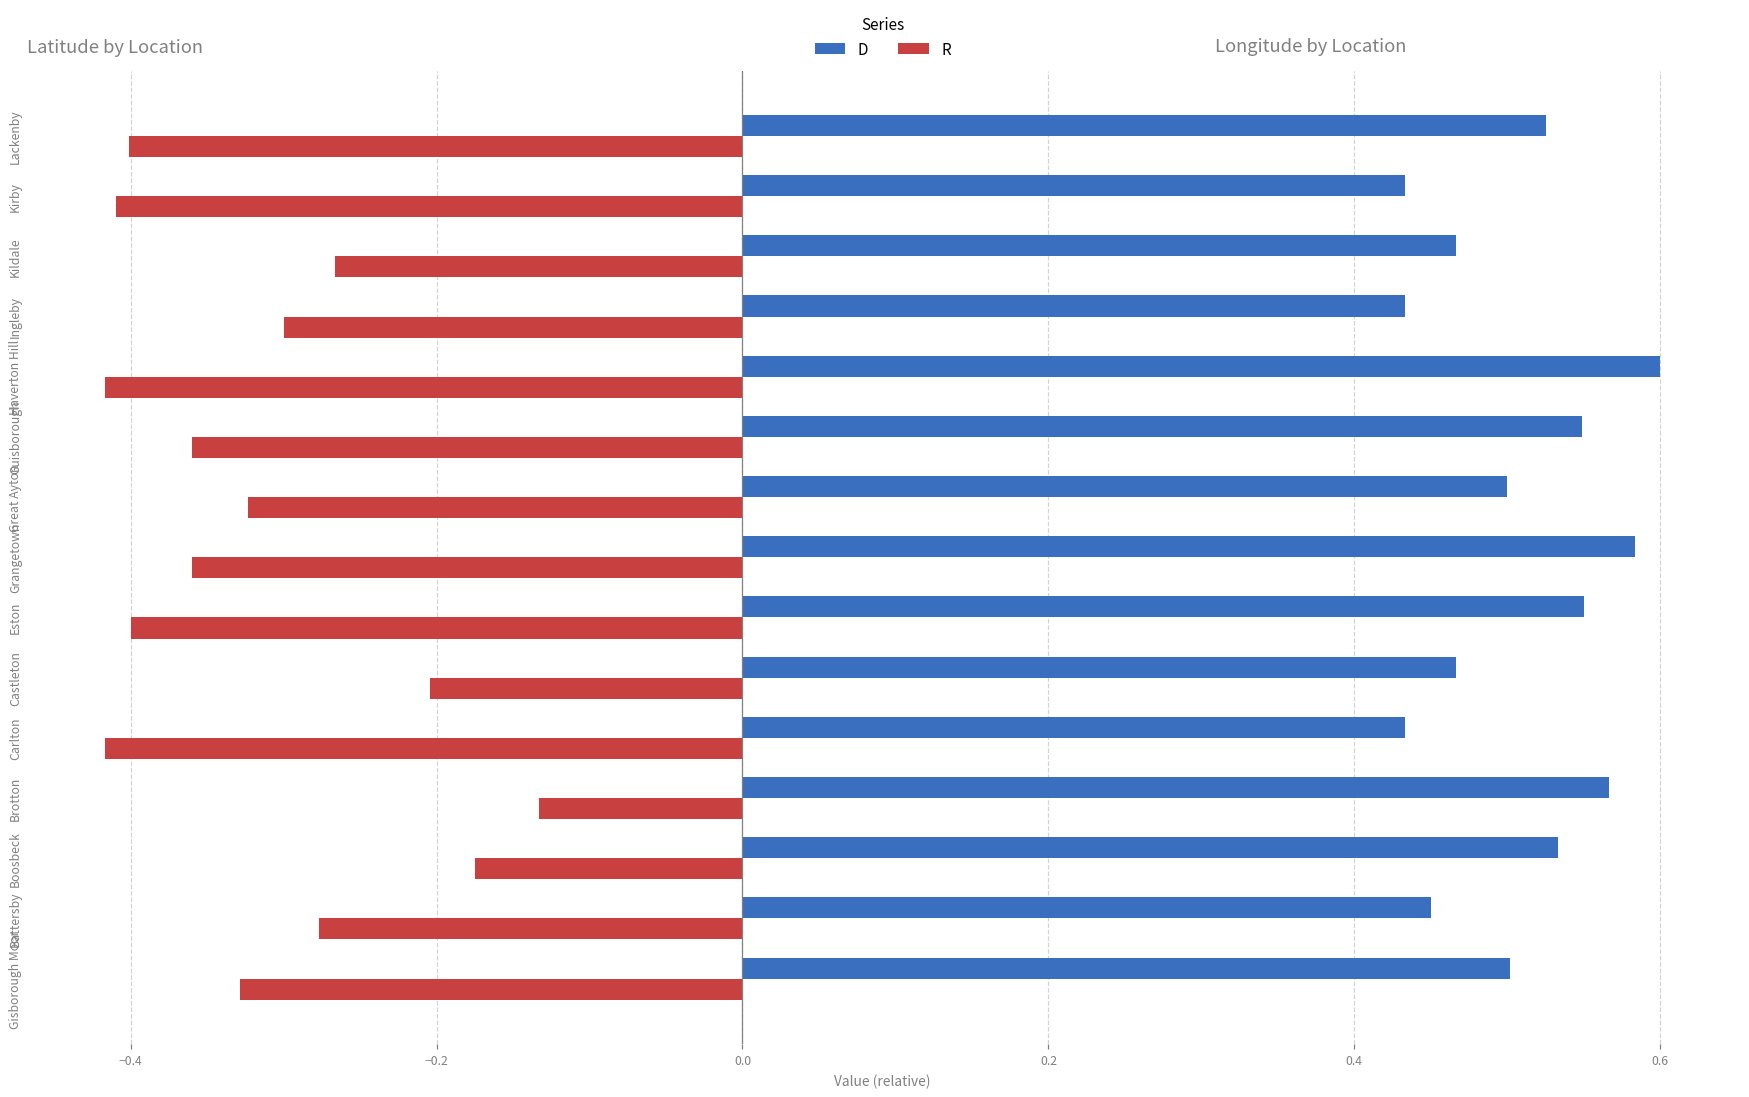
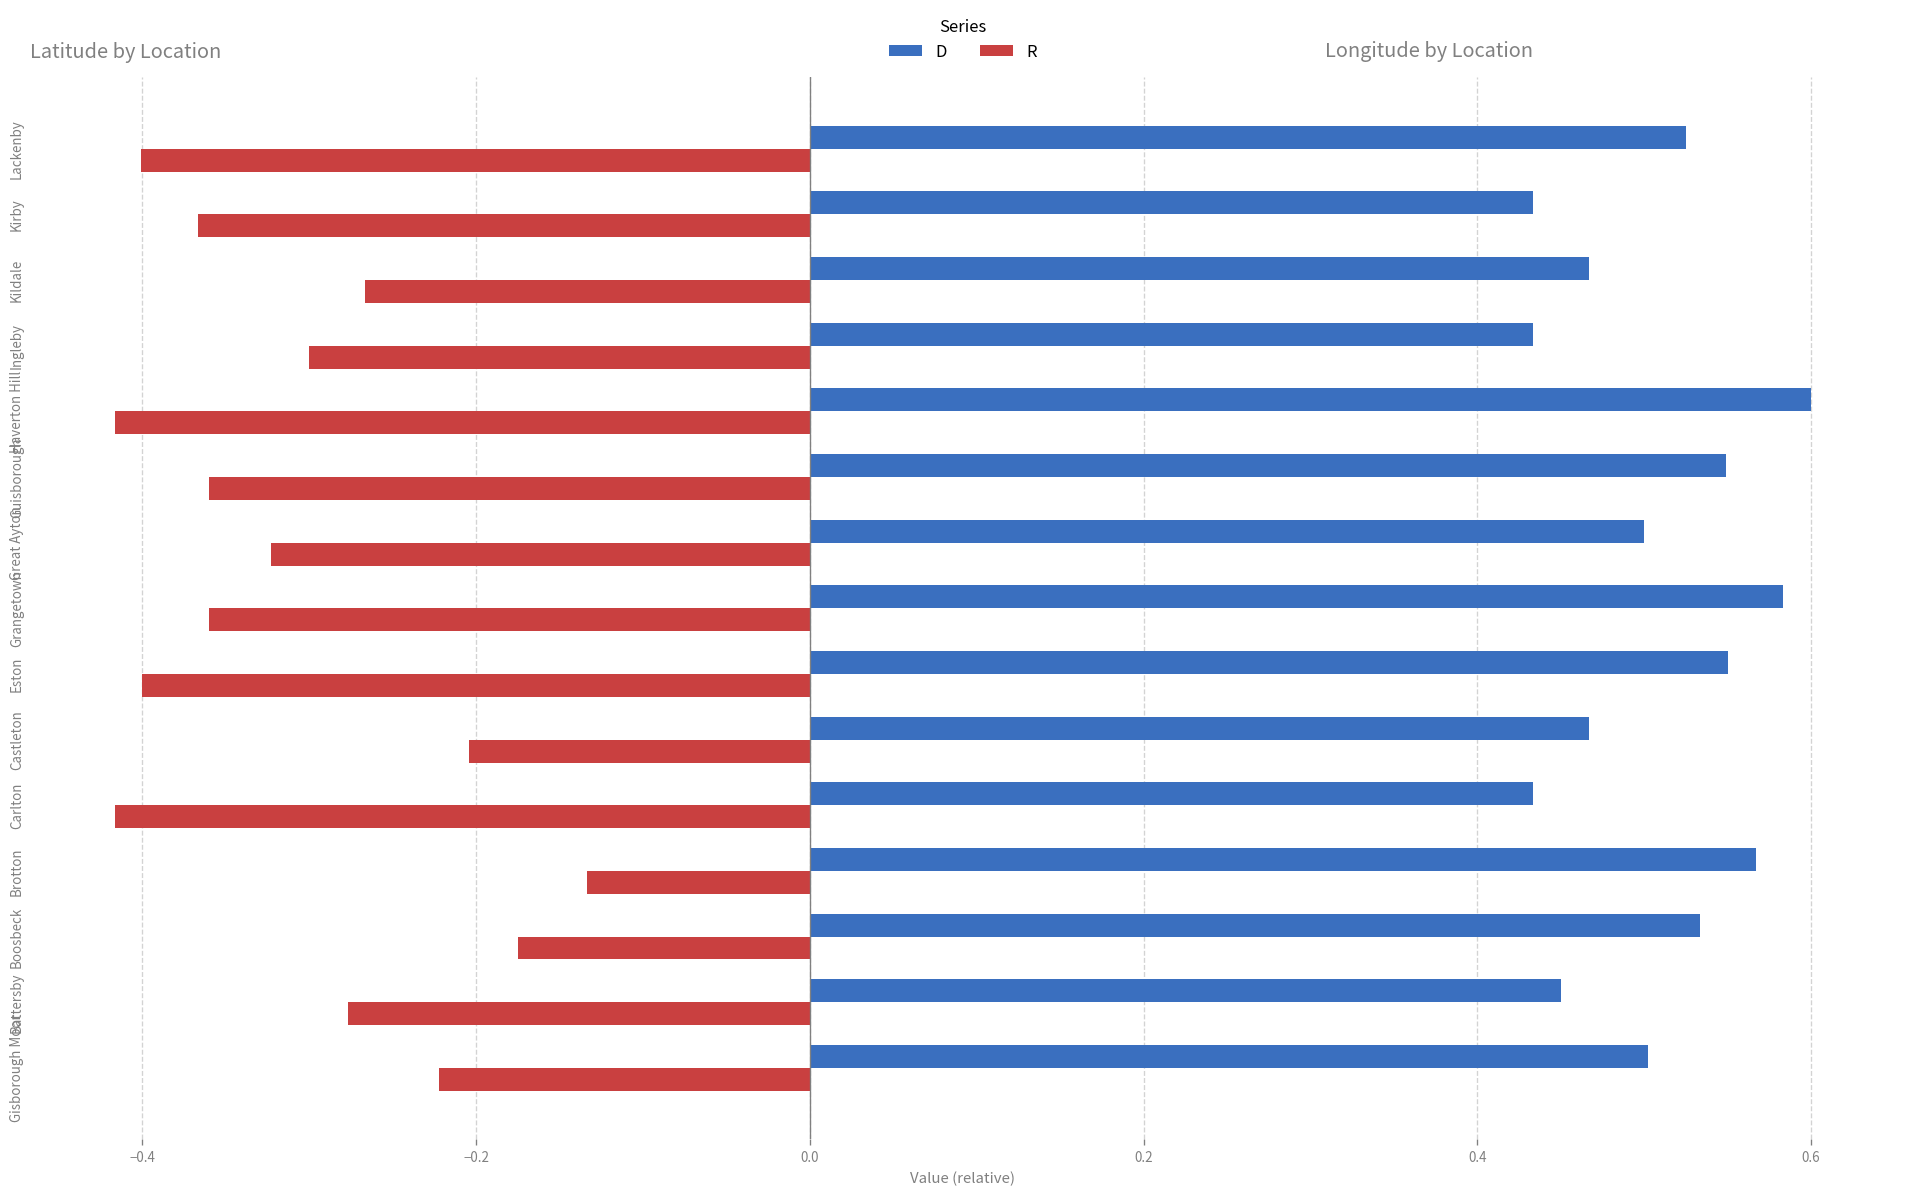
R, Kirby: -0.410 -> -0.367
R, Gisborough Moor: -0.329 -> -0.222
